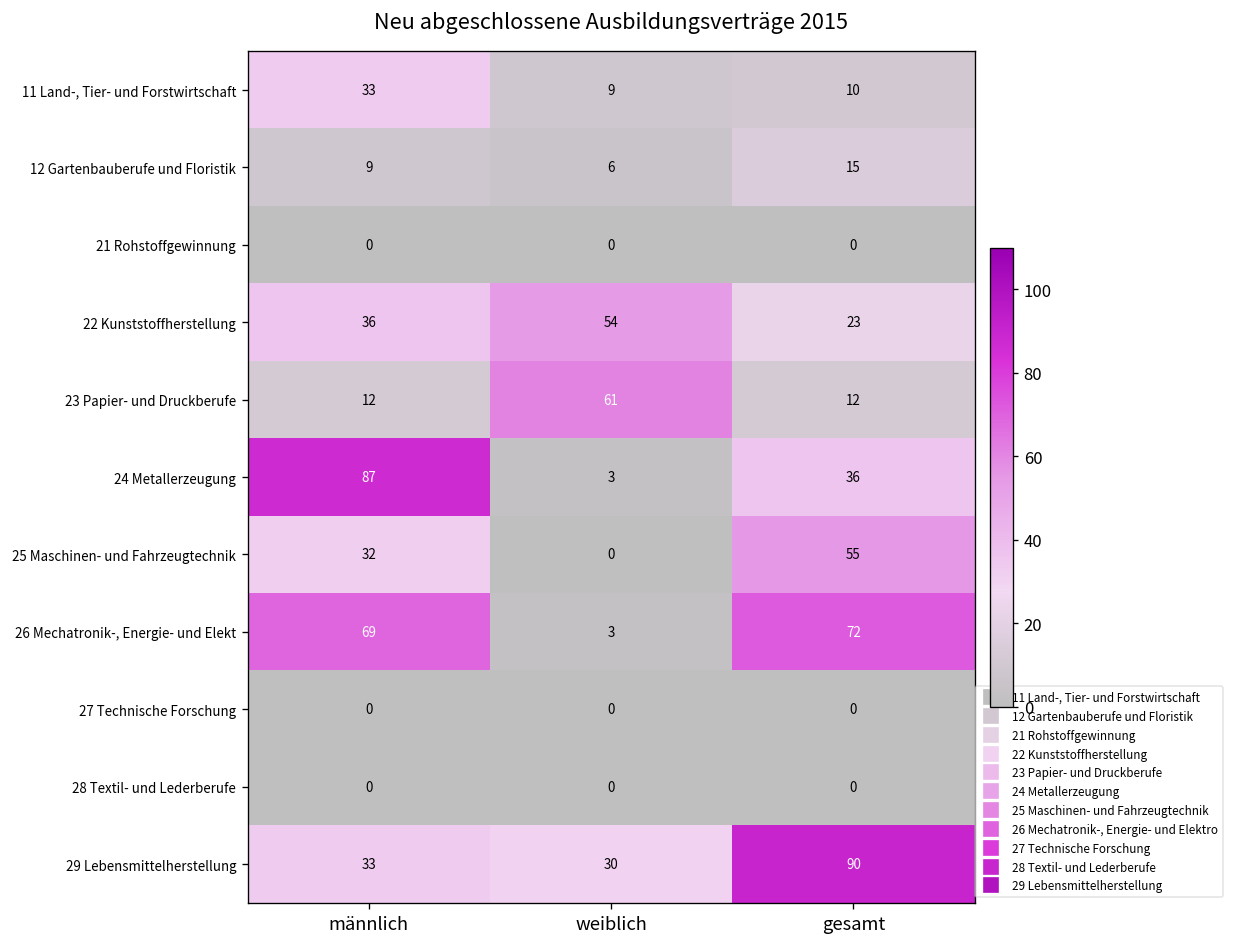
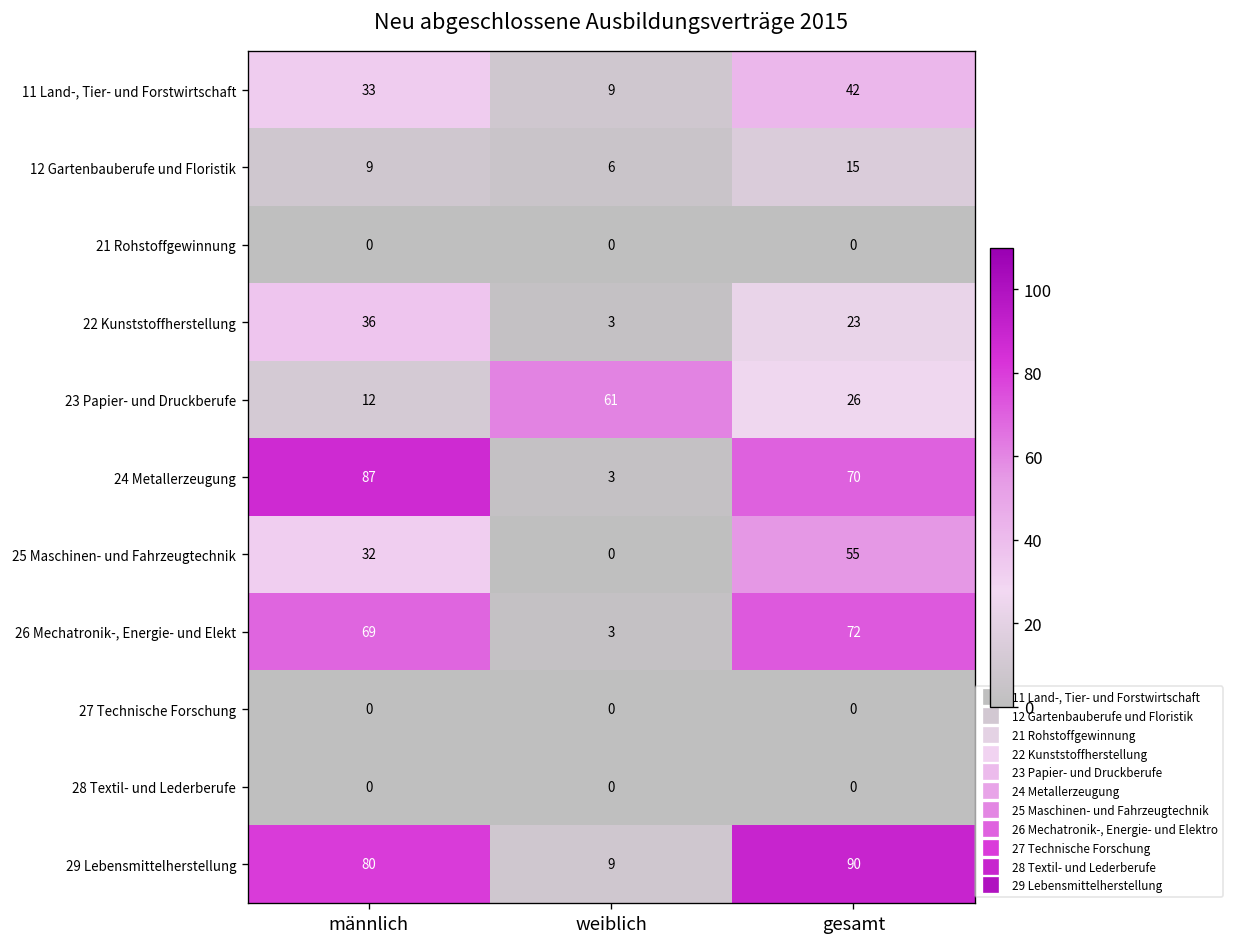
11 Land-, Tier- und Forstwirtschaft, gesamt: 10 -> 42
22 Kunststoffherstellung, weiblich: 54 -> 3
23 Papier- und Druckberufe, gesamt: 12 -> 26
24 Metallerzeugung, gesamt: 36 -> 70
29 Lebensmittelherstellung, männlich: 33 -> 80
29 Lebensmittelherstellung, weiblich: 30 -> 9
